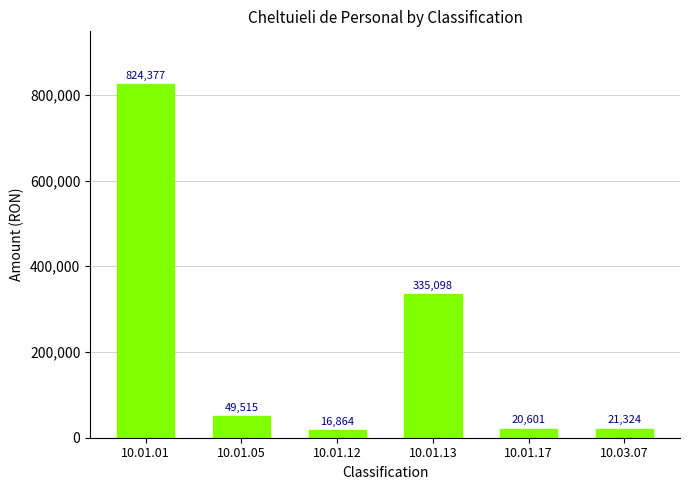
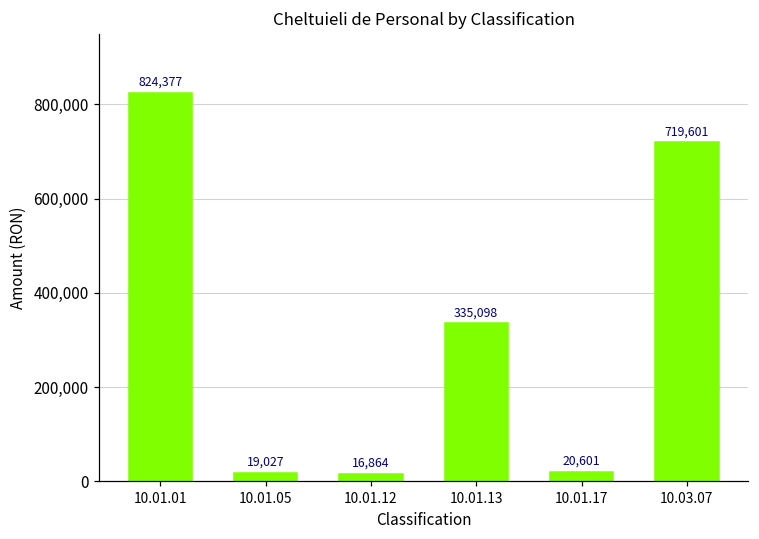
10.01.05: 49,515 -> 19,027
10.03.07: 21,324 -> 719,601
